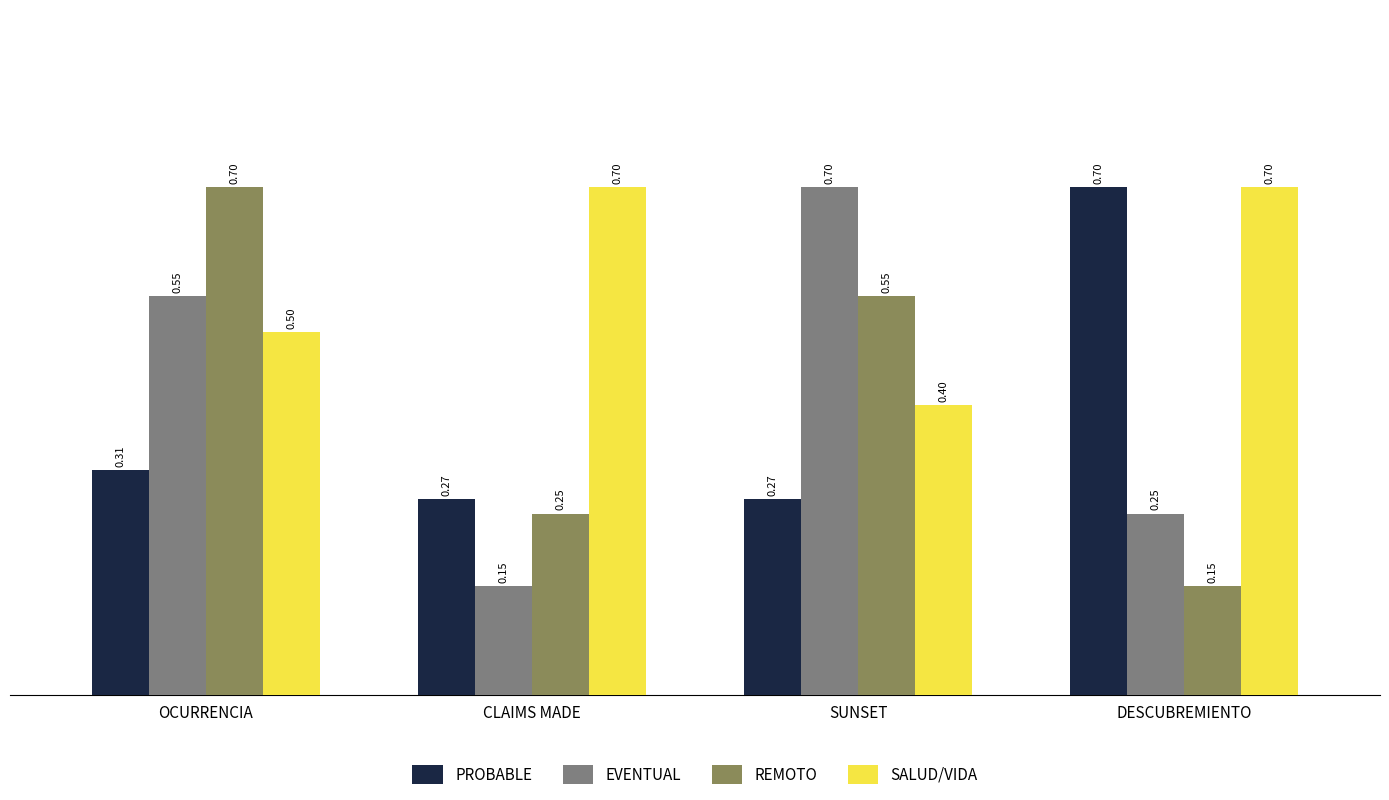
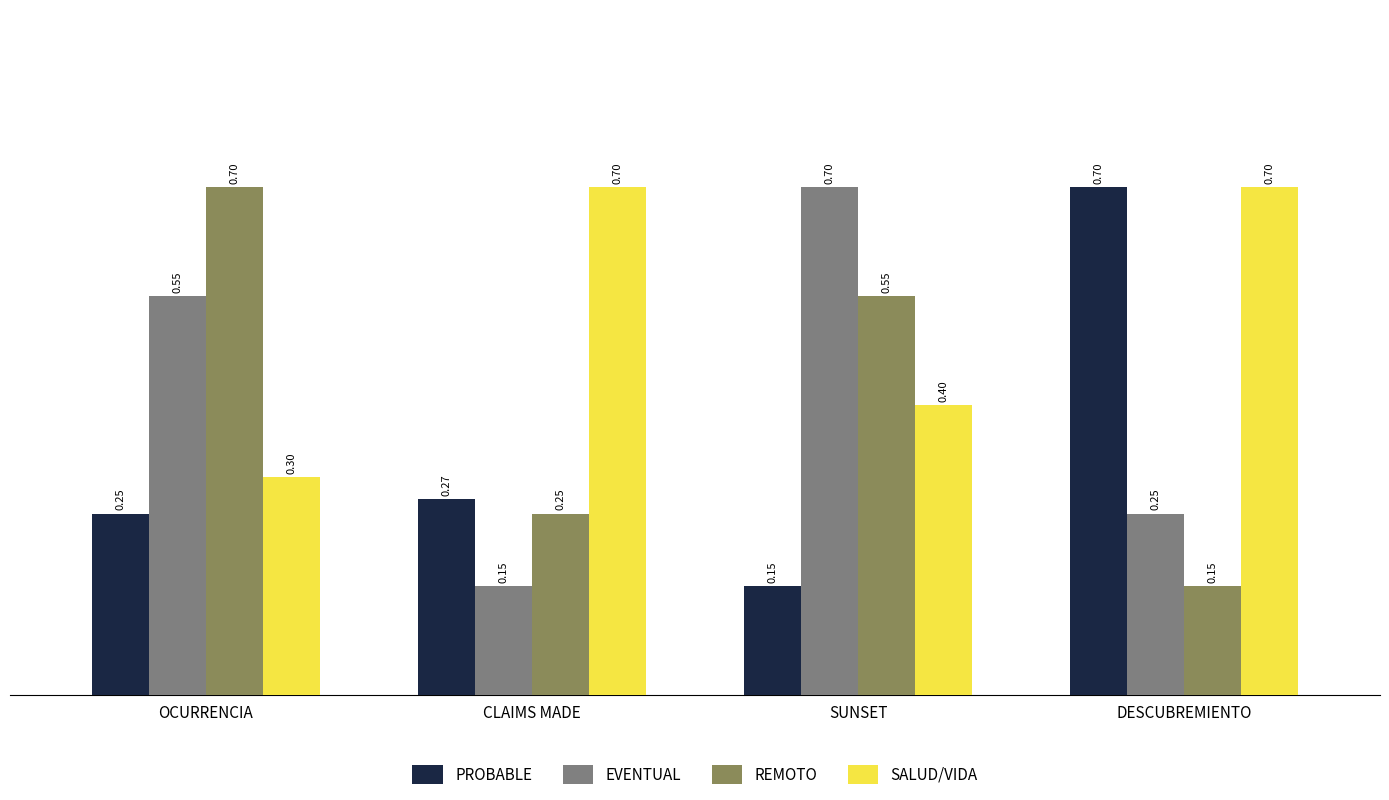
PROBABLE, OCURRENCIA: 0.31 -> 0.25
SALUD/VIDA, OCURRENCIA: 0.50 -> 0.30
PROBABLE, SUNSET: 0.27 -> 0.15
